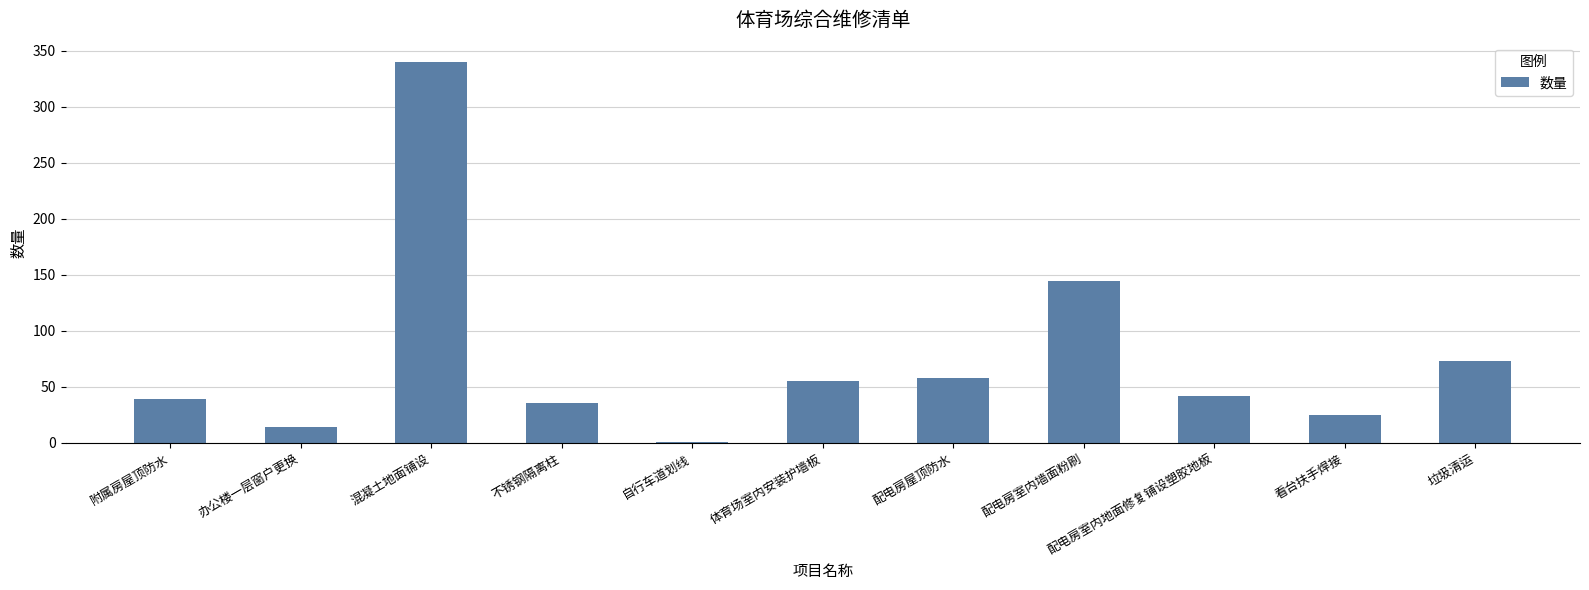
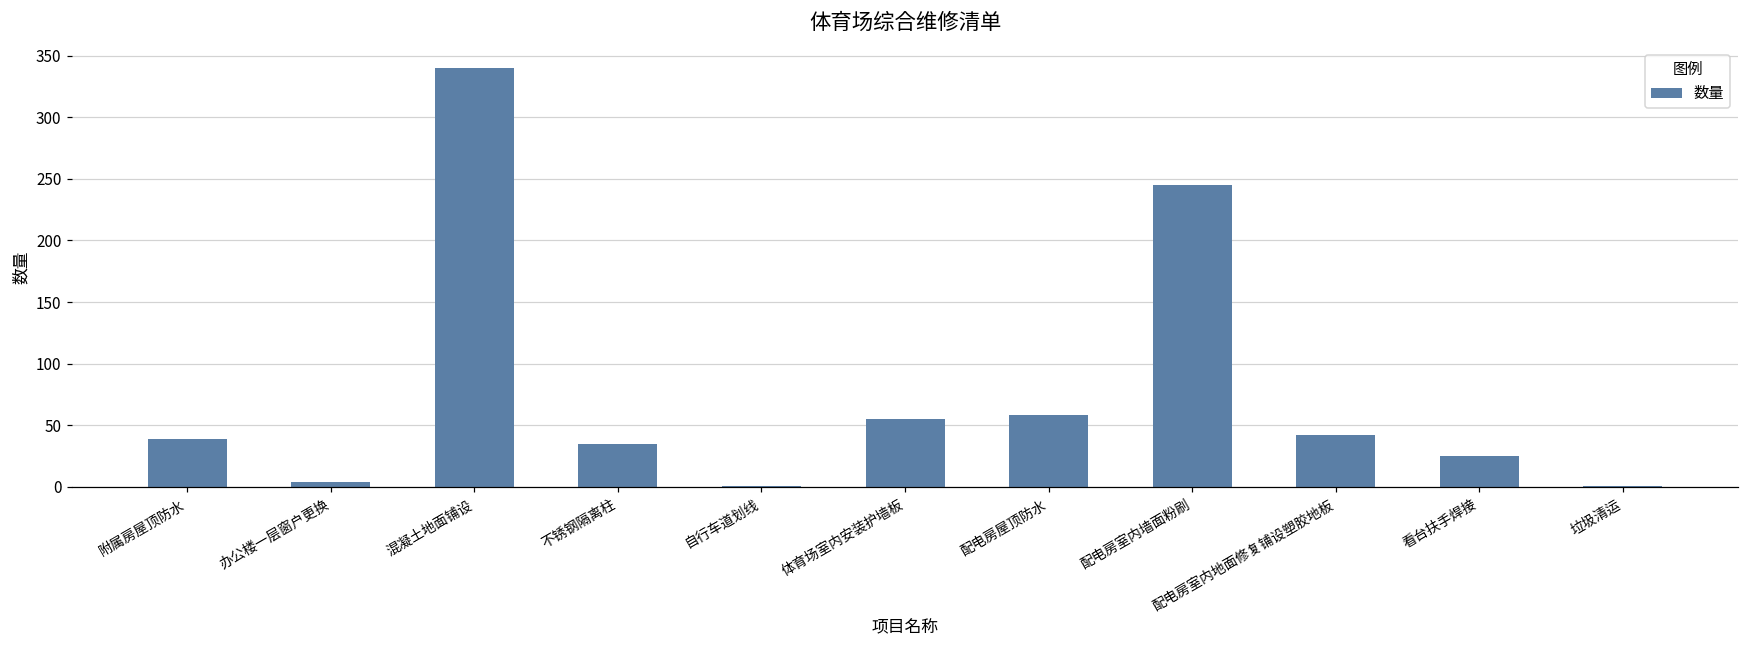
办公楼一层窗户更换: 14 -> 4
配电房室内墙面粉刷: 144 -> 245
垃圾清运: 73 -> 1
